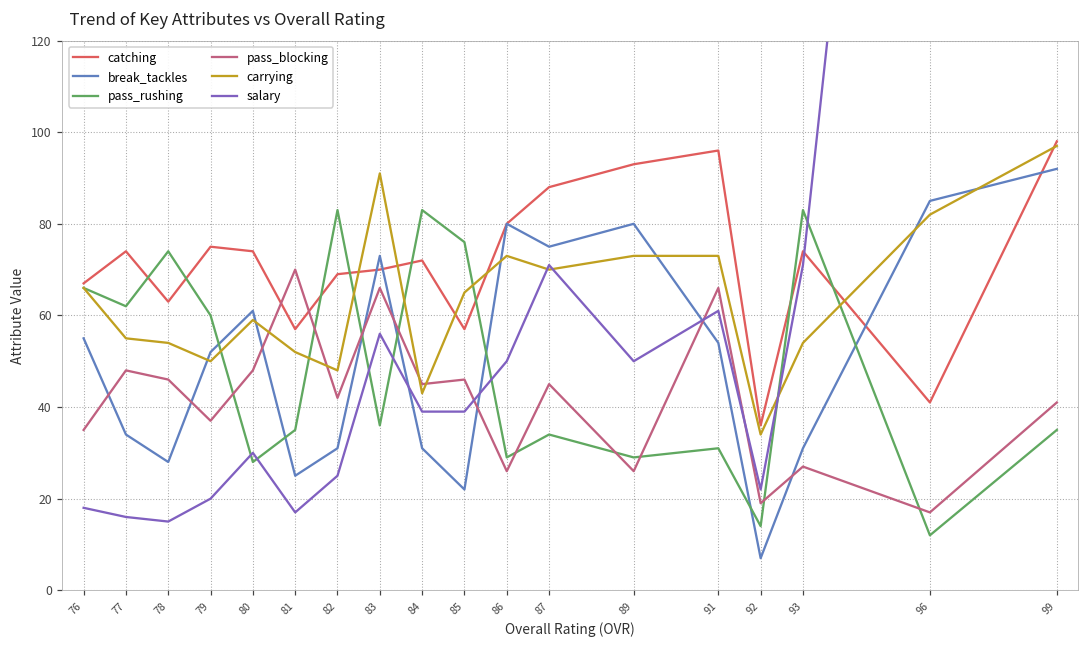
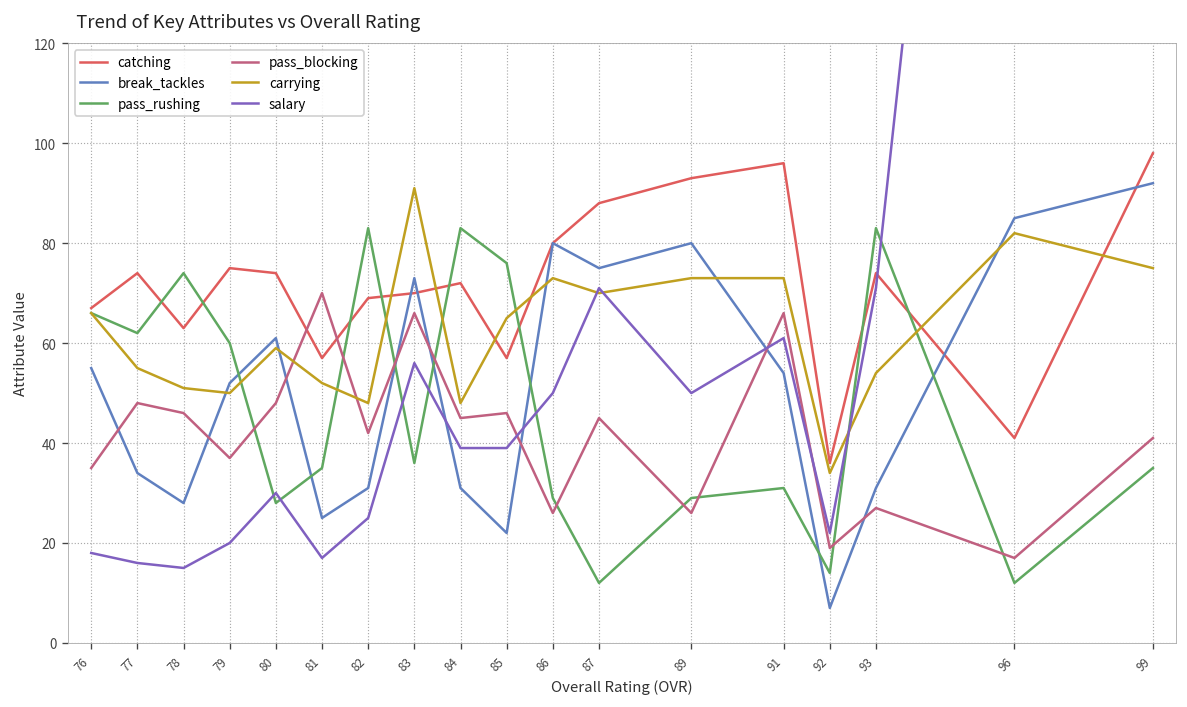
carrying, 78: 54 -> 51
carrying, 84: 43 -> 48
pass_rushing, 87: 34 -> 12
carrying, 99: 97 -> 75
